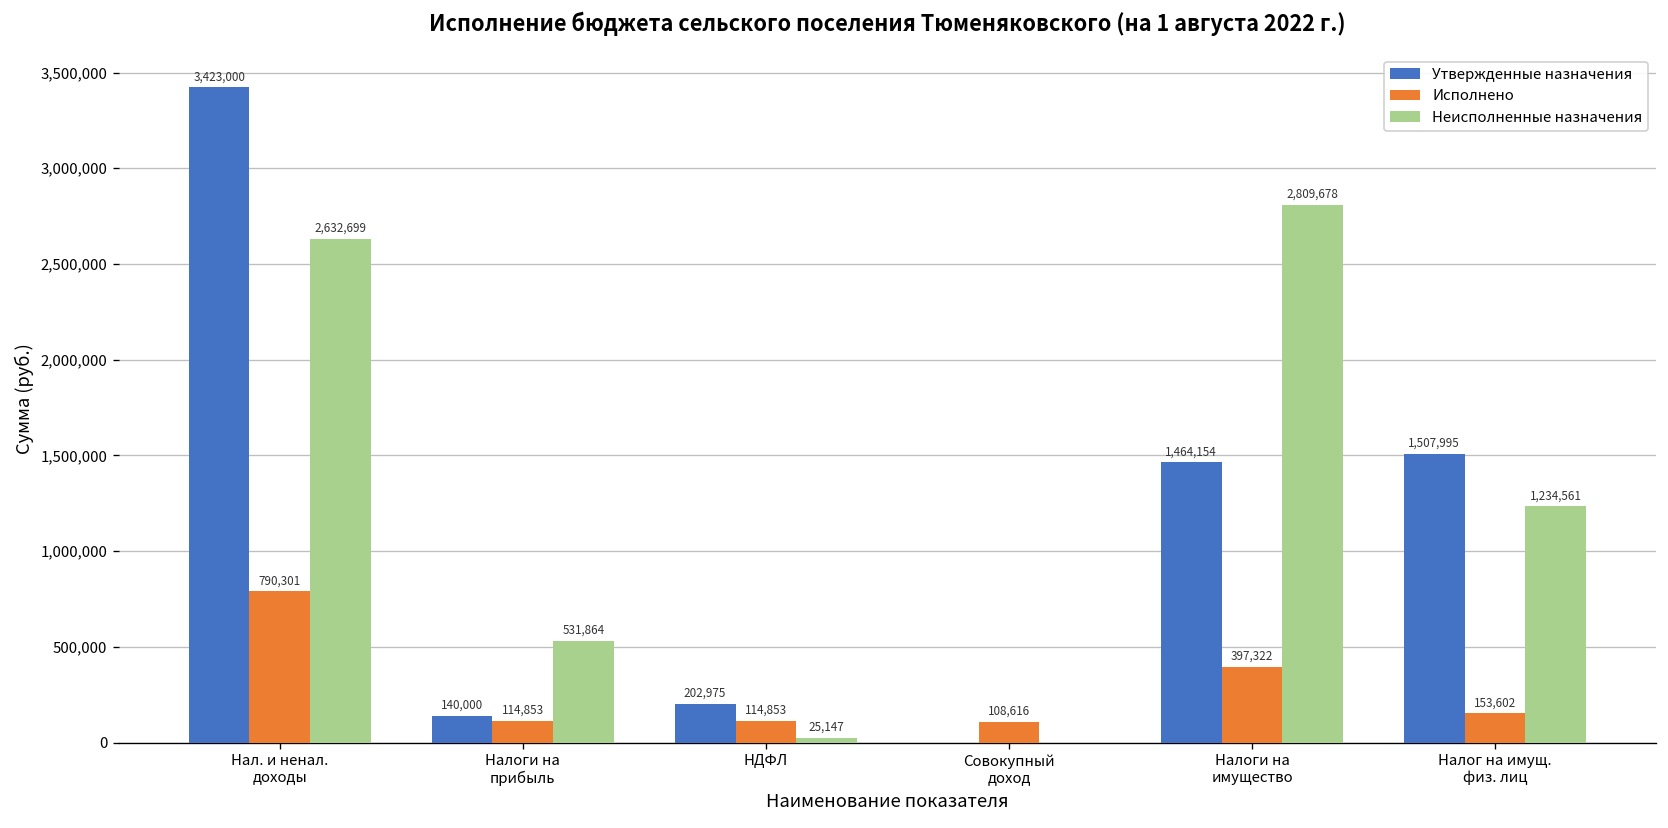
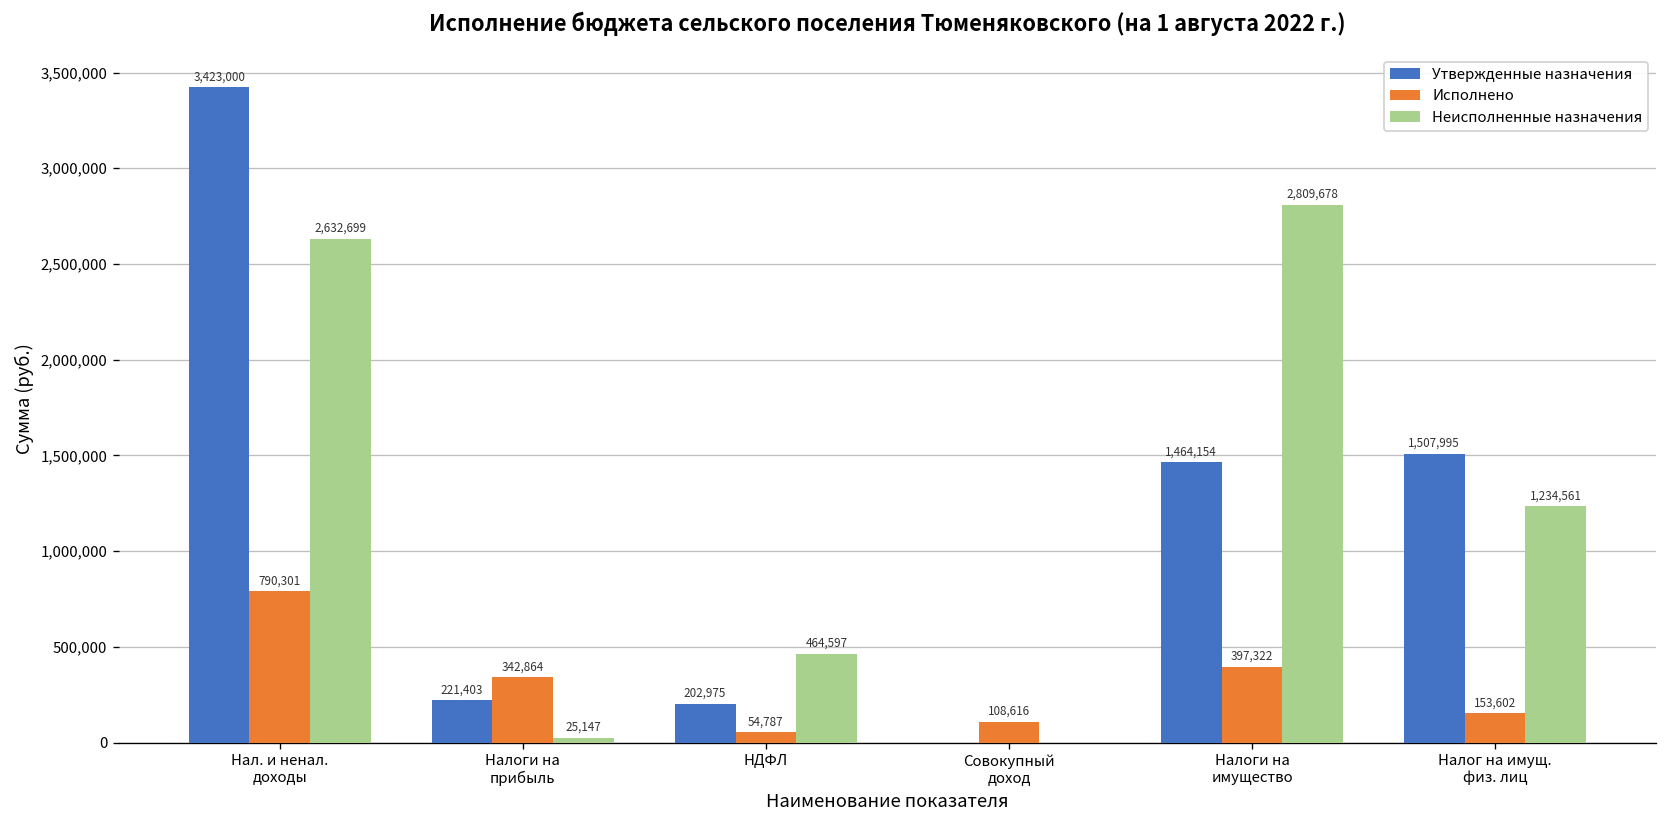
Утвержденные назначения, Налоги на прибыль: 140,000 -> 221,403
Исполнено, Налоги на прибыль: 114,853 -> 342,864
Неисполненные назначения, Налоги на прибыль: 531,864 -> 25,147
Исполнено, НДФЛ: 114,853 -> 54,787
Неисполненные назначения, НДФЛ: 25,147 -> 464,597
